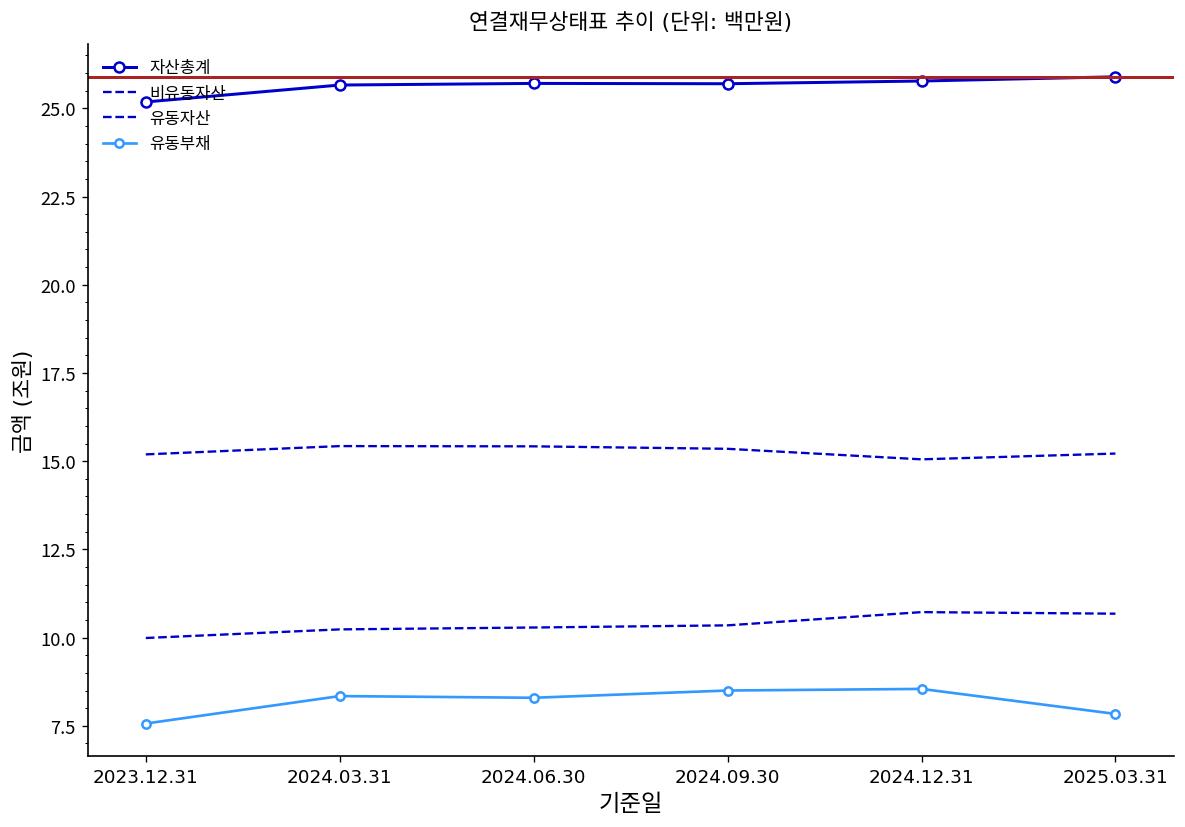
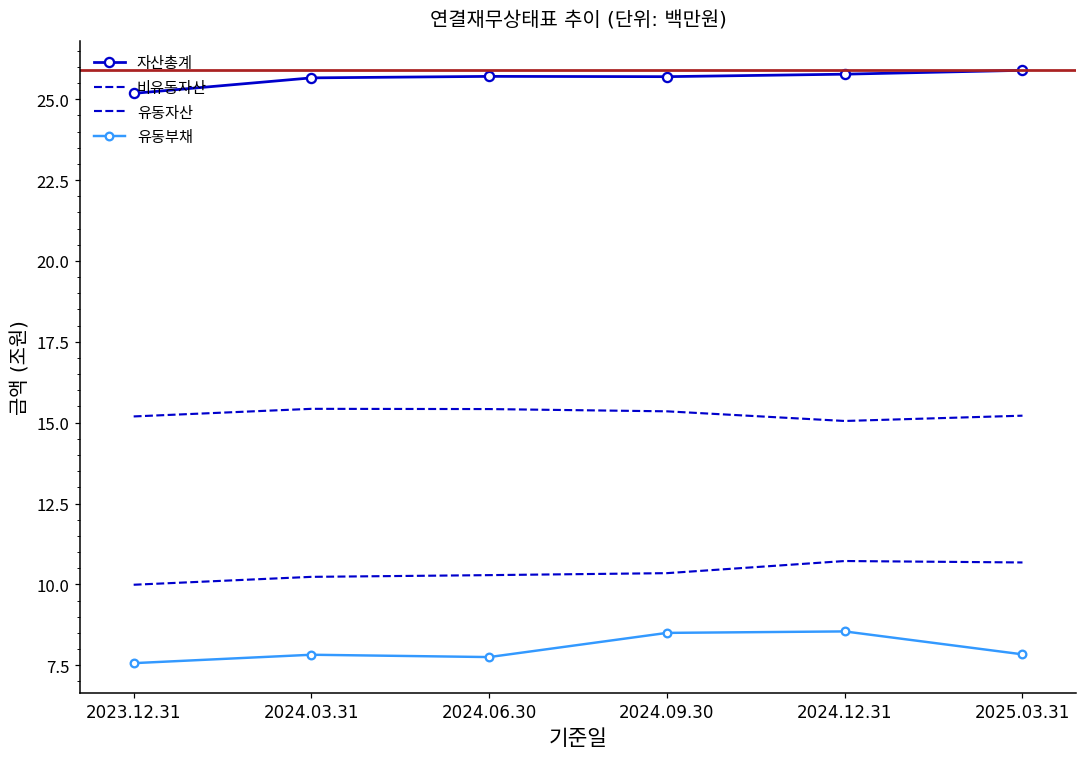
유동부채, 2024.03.31: 8.3 -> 7.8
유동부채, 2024.06.30: 8.3 -> 7.8
